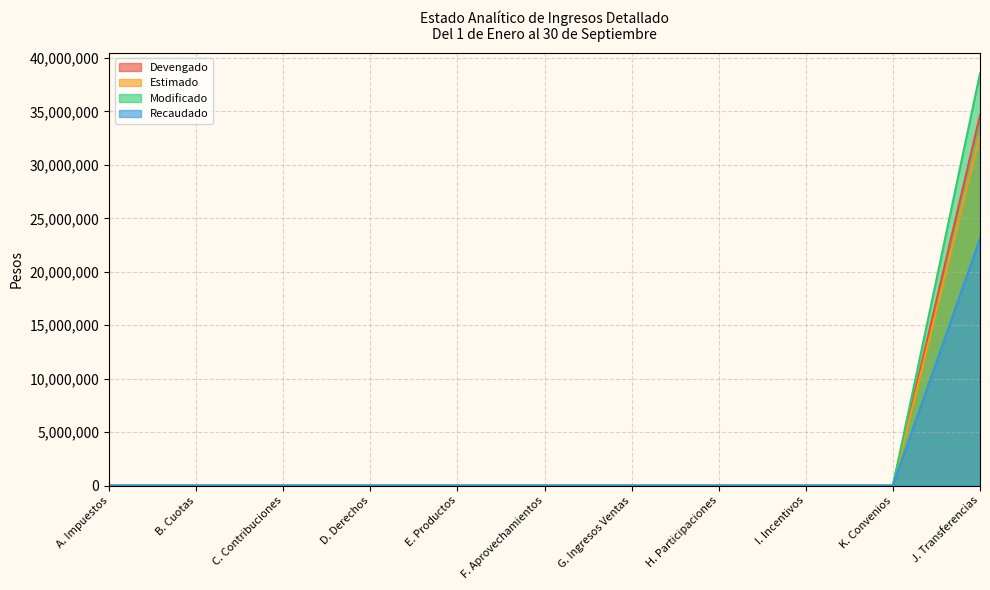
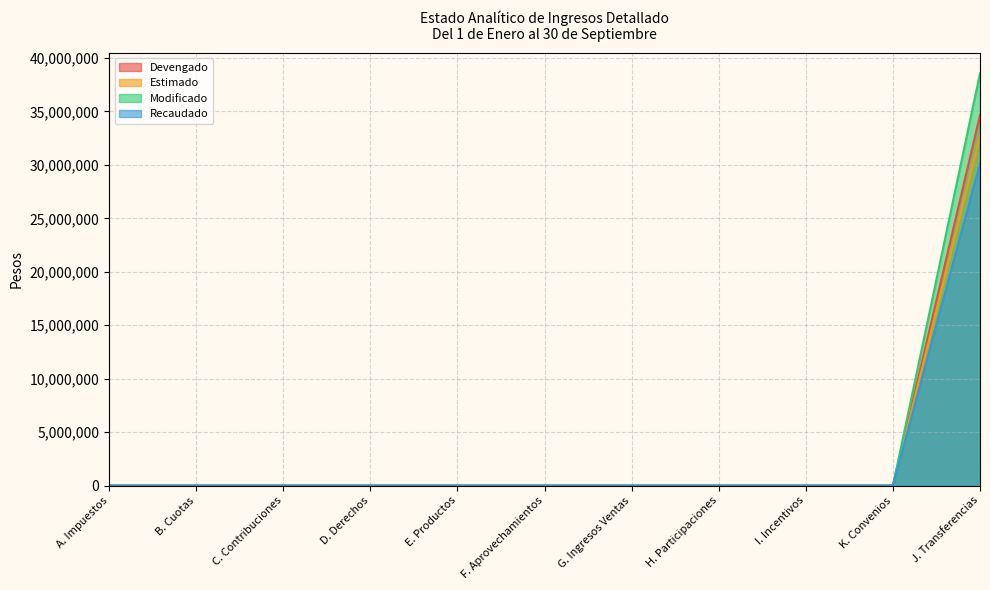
Recaudado, J. Transferencias: 23,100,000 -> 30,100,000
